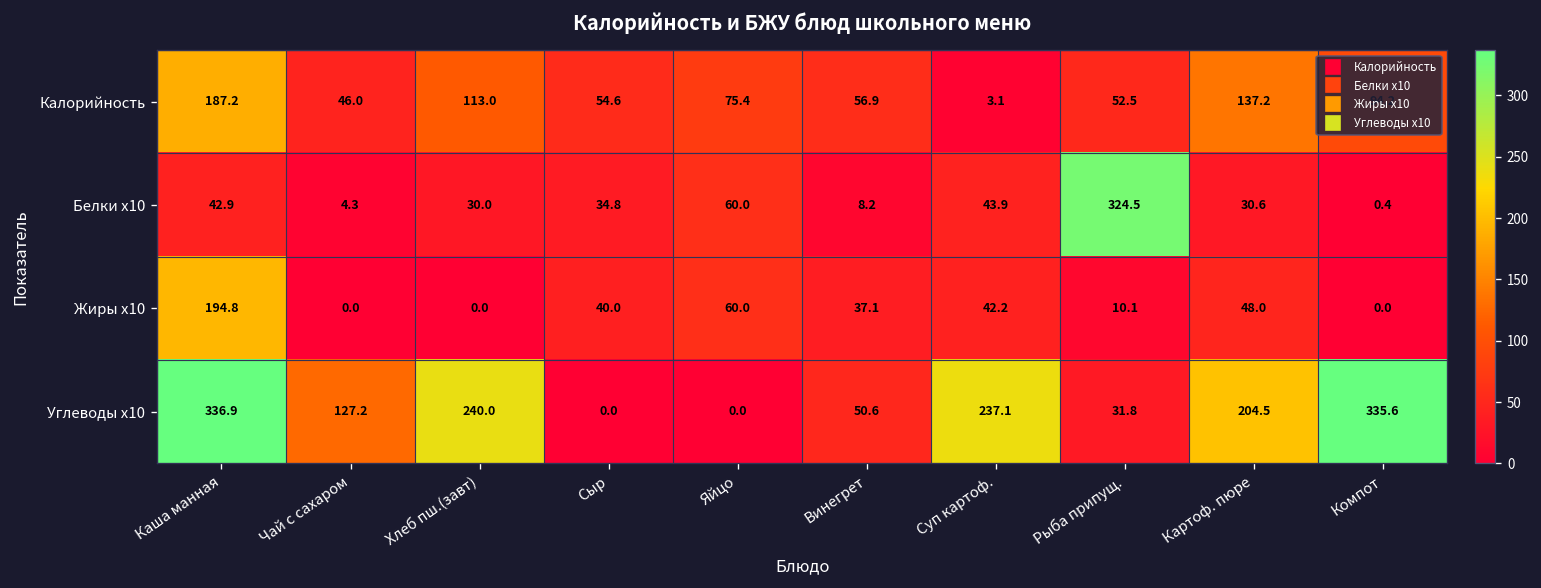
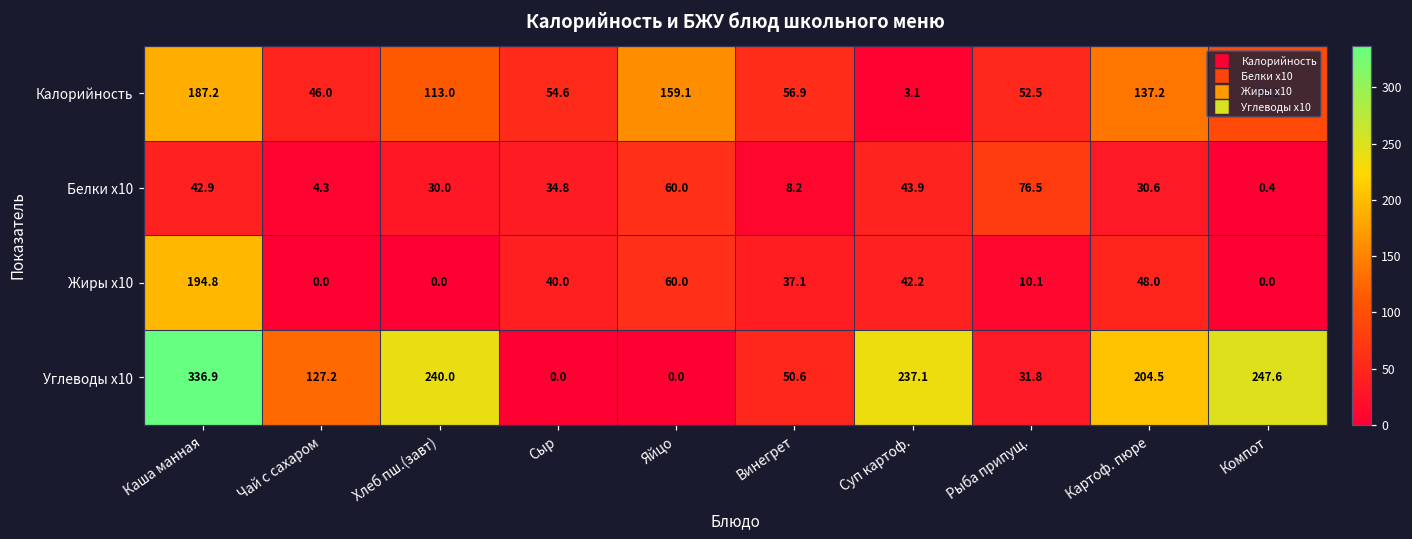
Калорийность, Яйцо: 75.4 -> 159.1
Белки x10, Рыба припущ.: 324.5 -> 76.5
Углеводы x10, Компот: 335.6 -> 247.6
